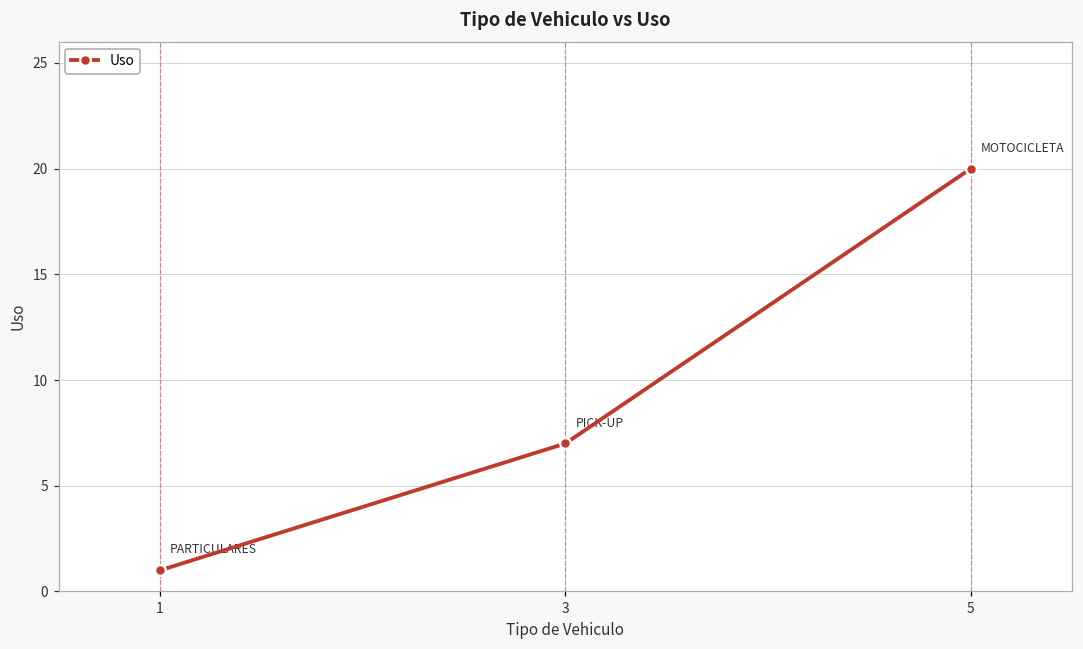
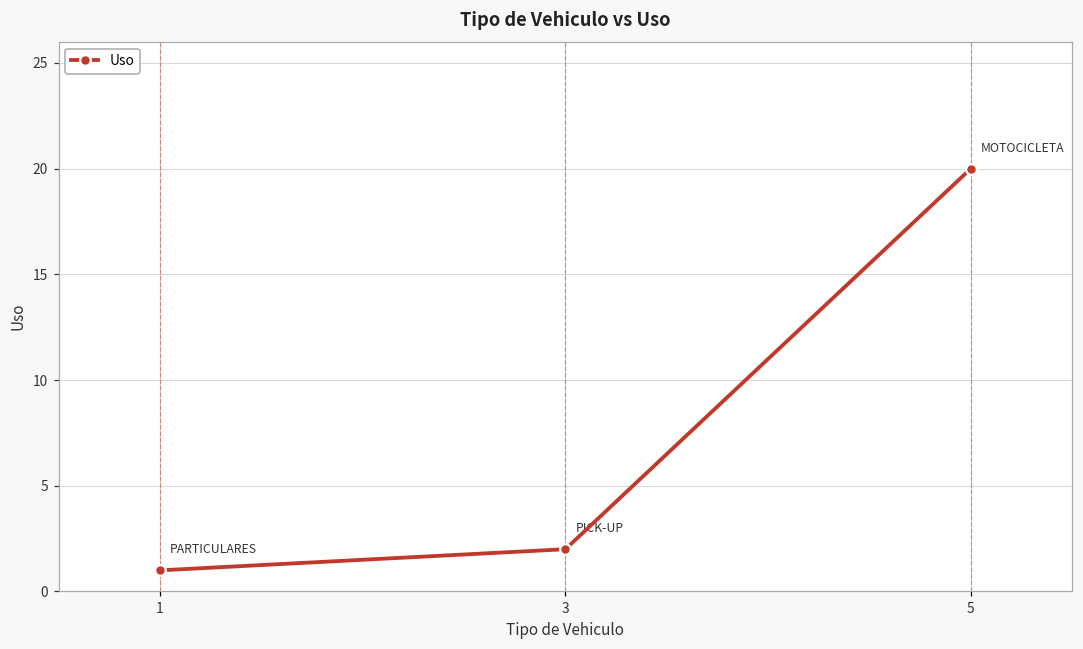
3: 7 -> 2
